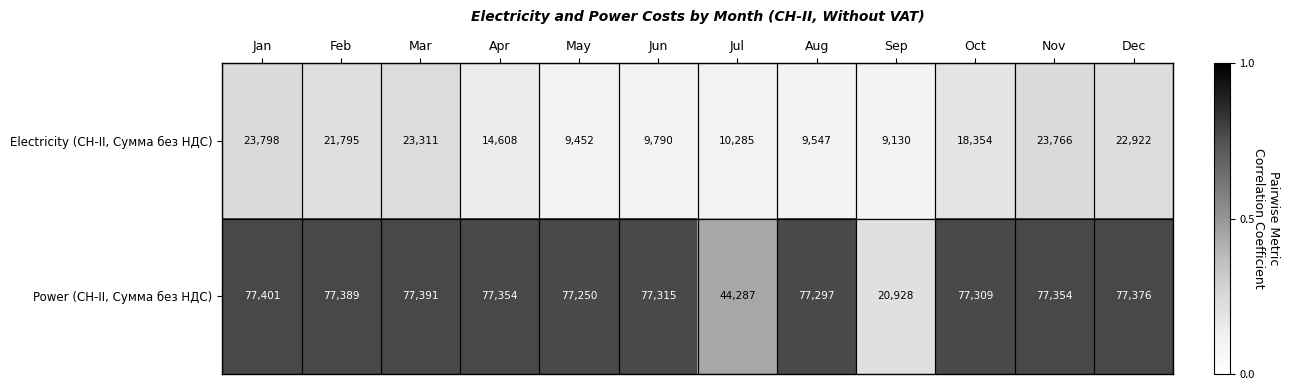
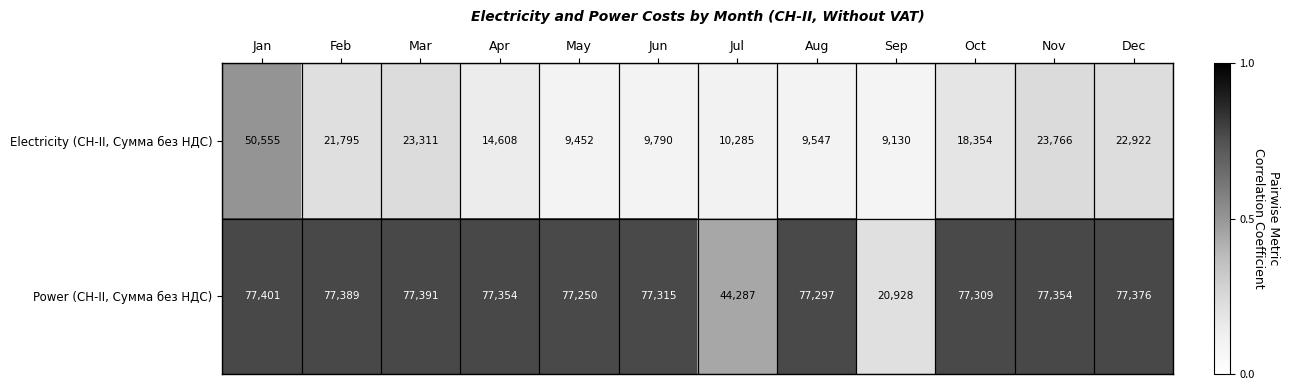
Electricity (СН-II, Сумма без НДС), Jan: 23,798 -> 50,555
